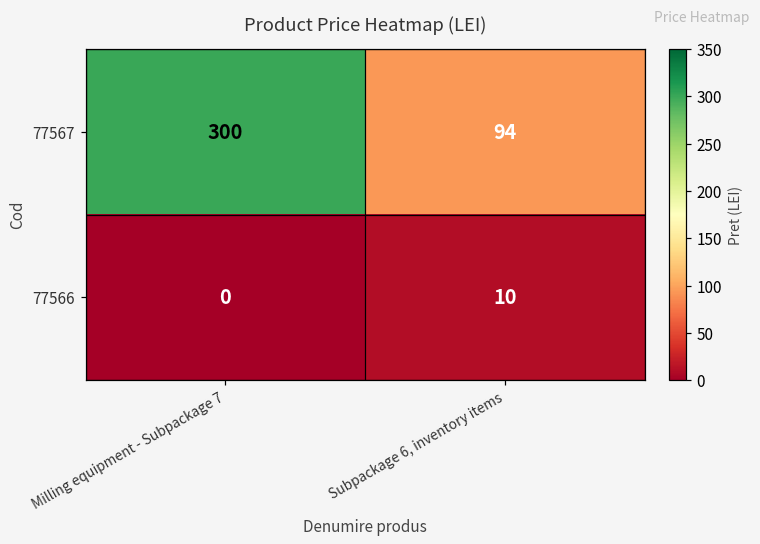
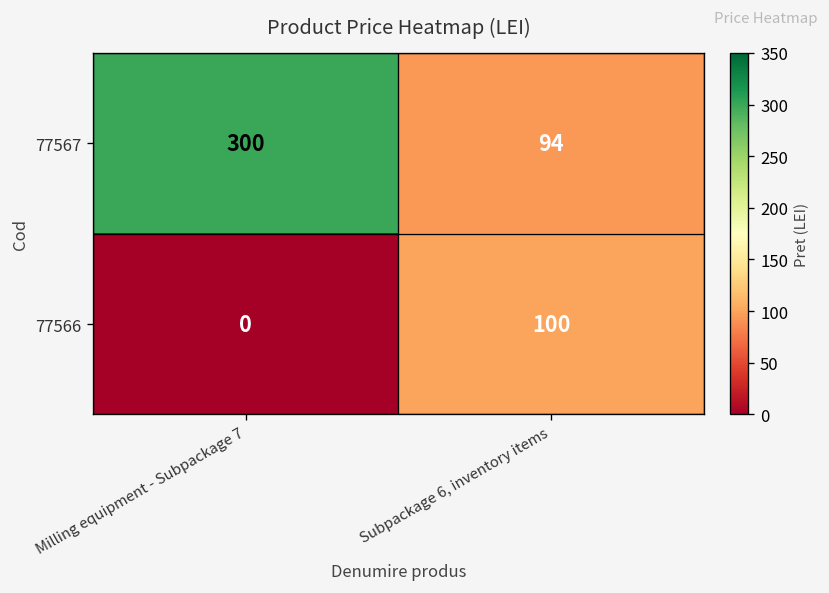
77566, Subpackage 6, inventory items: 10 -> 100
